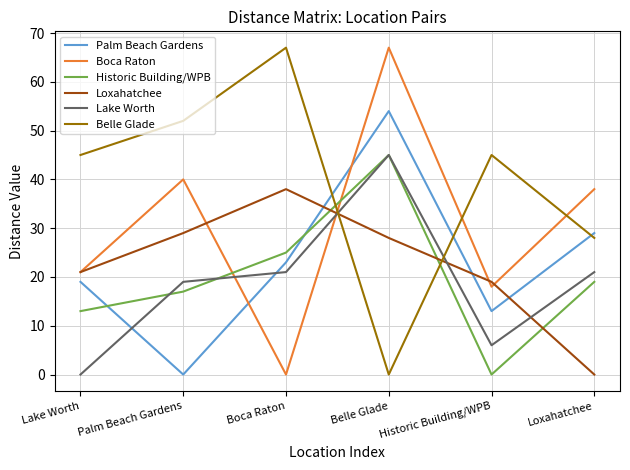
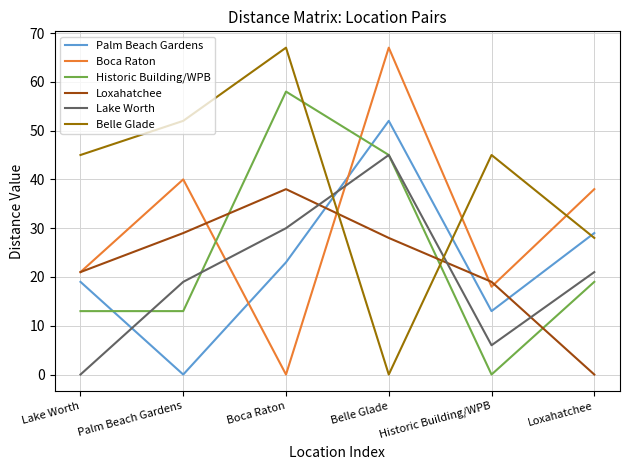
Historic Building/WPB, Palm Beach Gardens: 17 -> 13
Historic Building/WPB, Boca Raton: 25 -> 58
Lake Worth, Boca Raton: 21 -> 30
Palm Beach Gardens, Belle Glade: 54 -> 52
